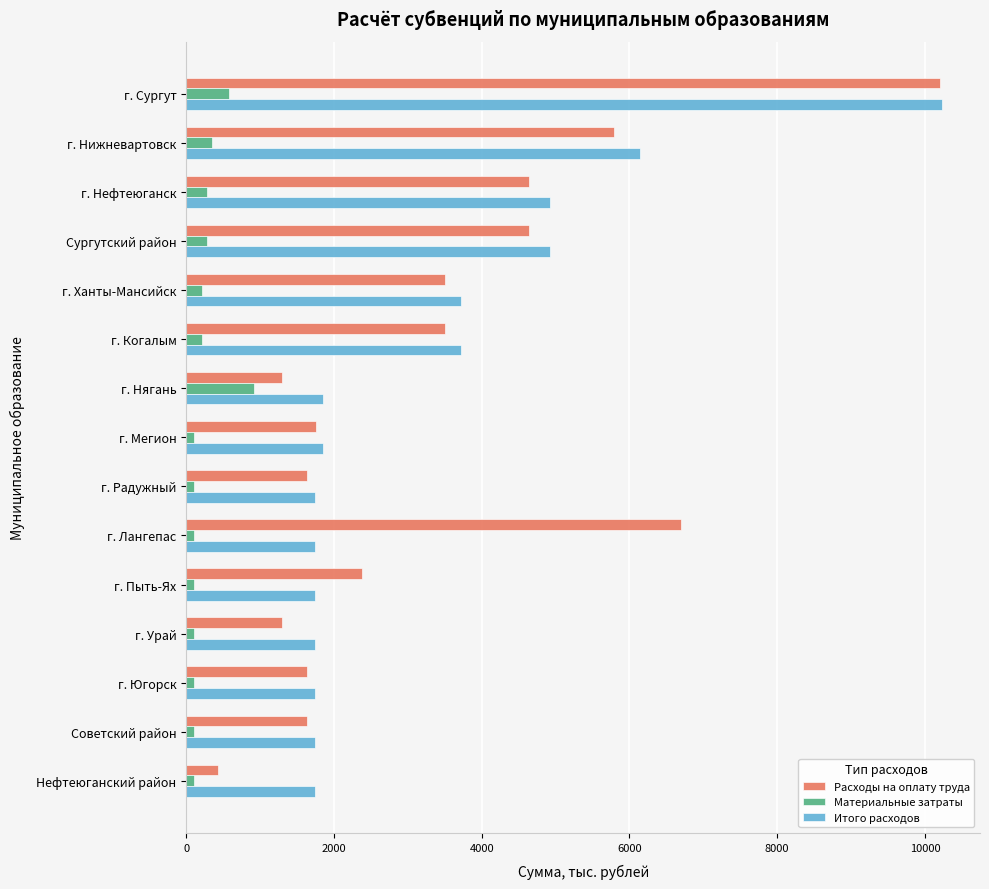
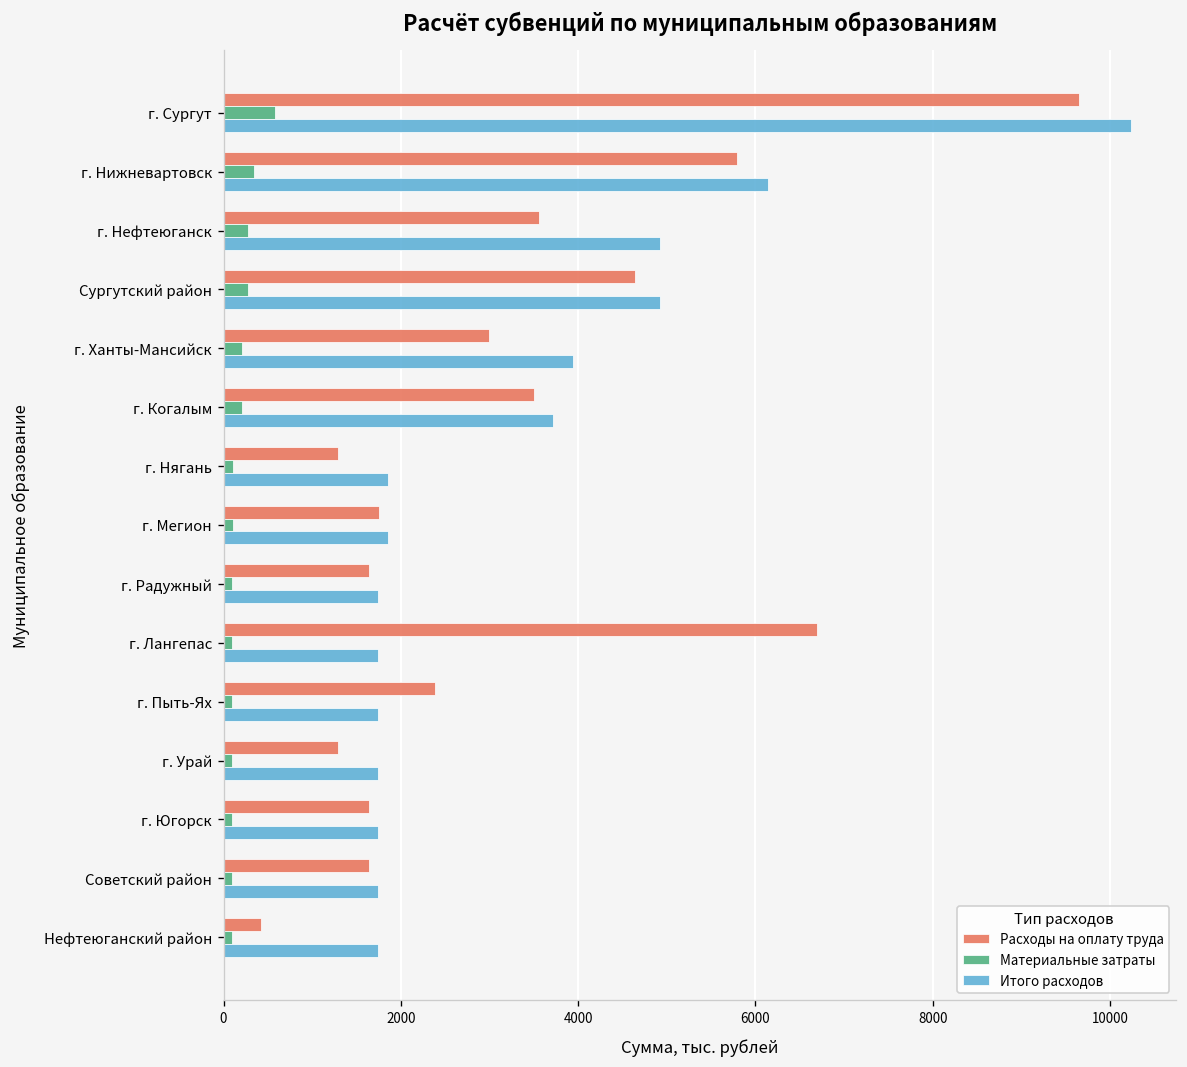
Расходы на оплату труда, г. Сургут: 10200 -> 9700
Расходы на оплату труда, г. Нефтеюганск: 4600 -> 3600
Расходы на оплату труда, г. Ханты-Мансийск: 3500 -> 3000
Итого расходов, г. Ханты-Мансийск: 3700 -> 3900
Материальные затраты, г. Нягань: 900 -> 100
